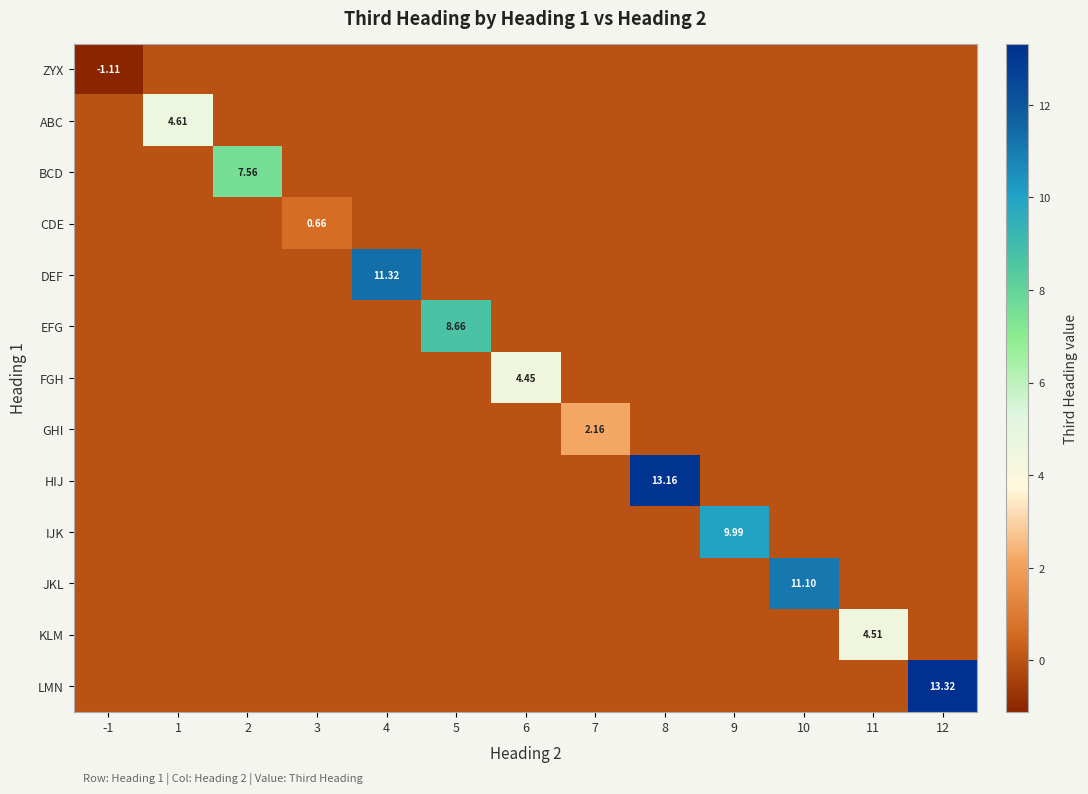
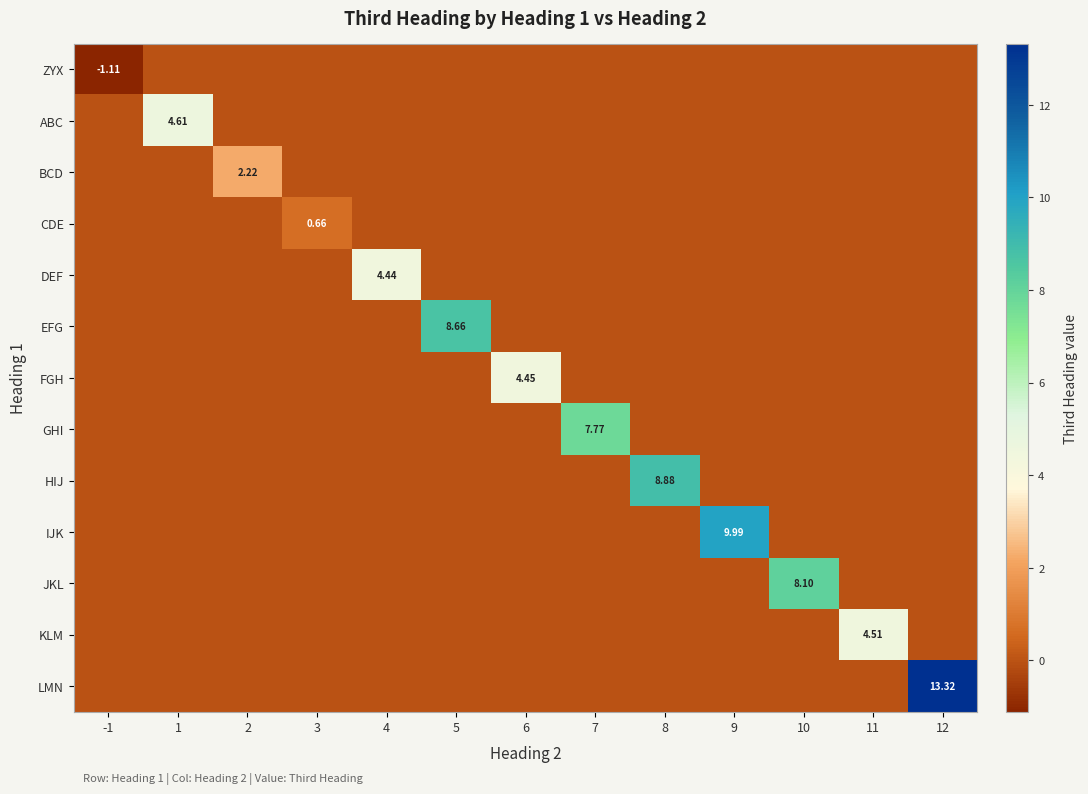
BCD, 2: 7.56 -> 2.22
DEF, 4: 11.32 -> 4.44
GHI, 7: 2.16 -> 7.77
HIJ, 8: 13.16 -> 8.88
JKL, 10: 11.10 -> 8.10
